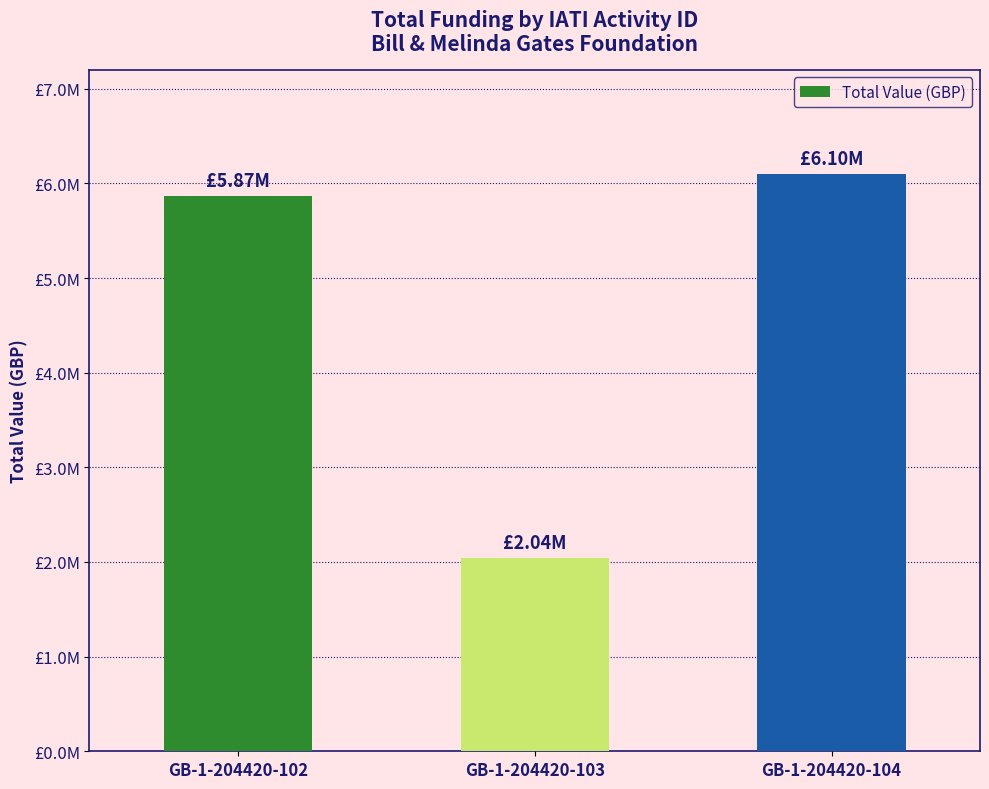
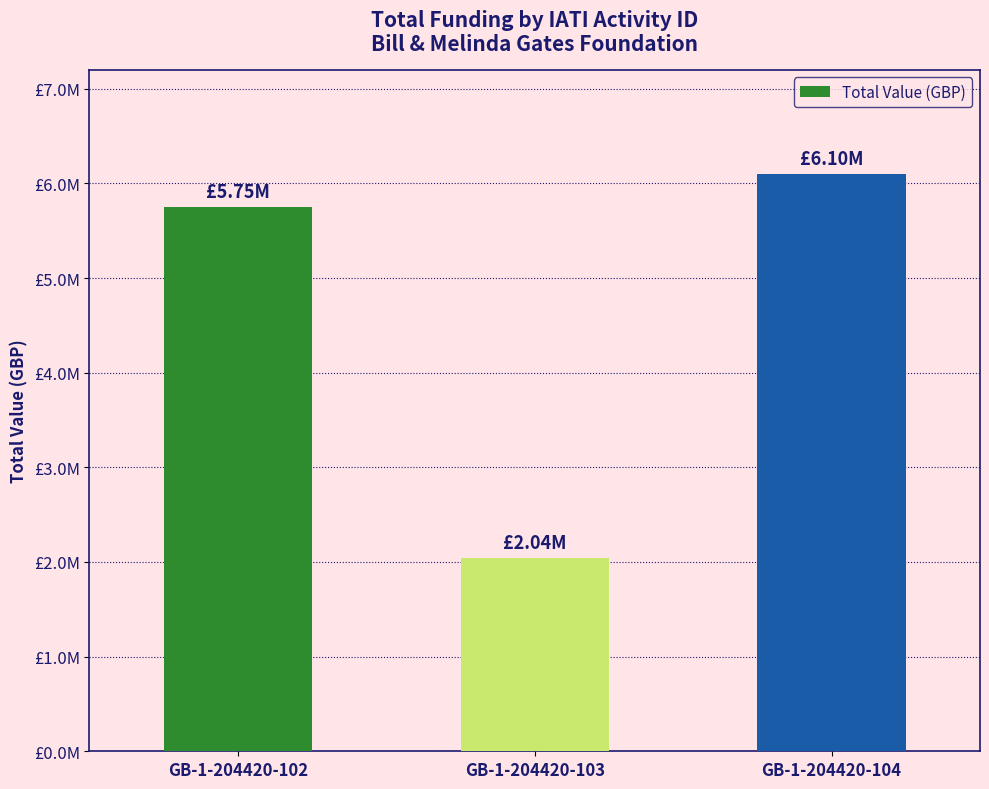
GB-1-204420-102: £5.87M -> £5.75M
